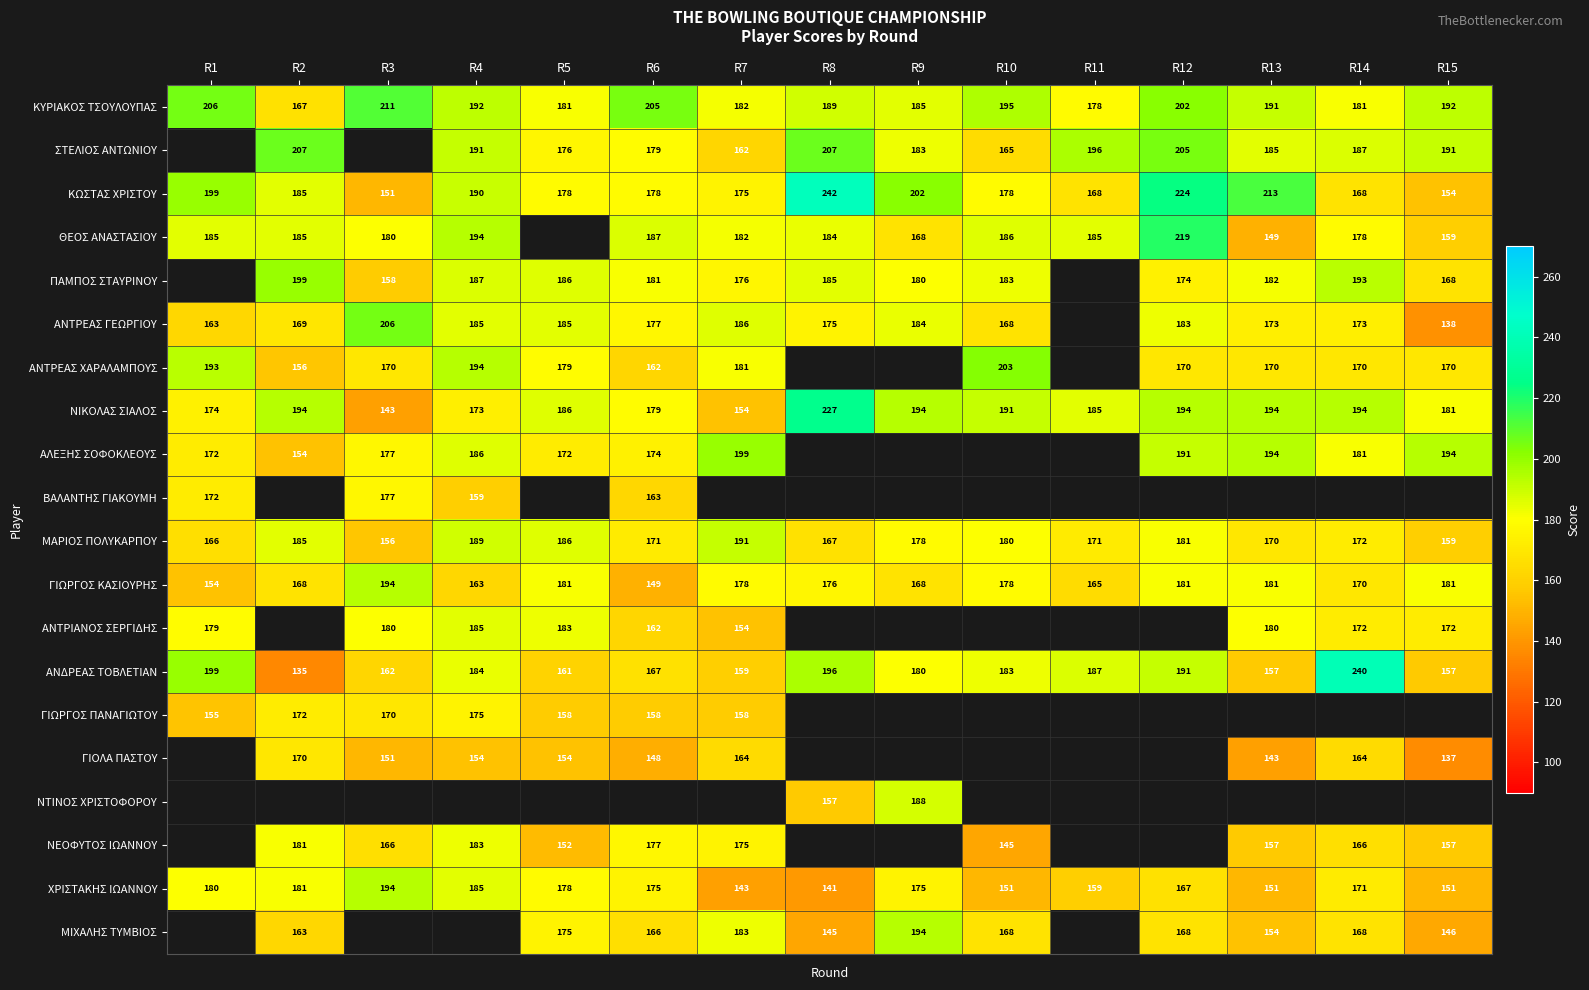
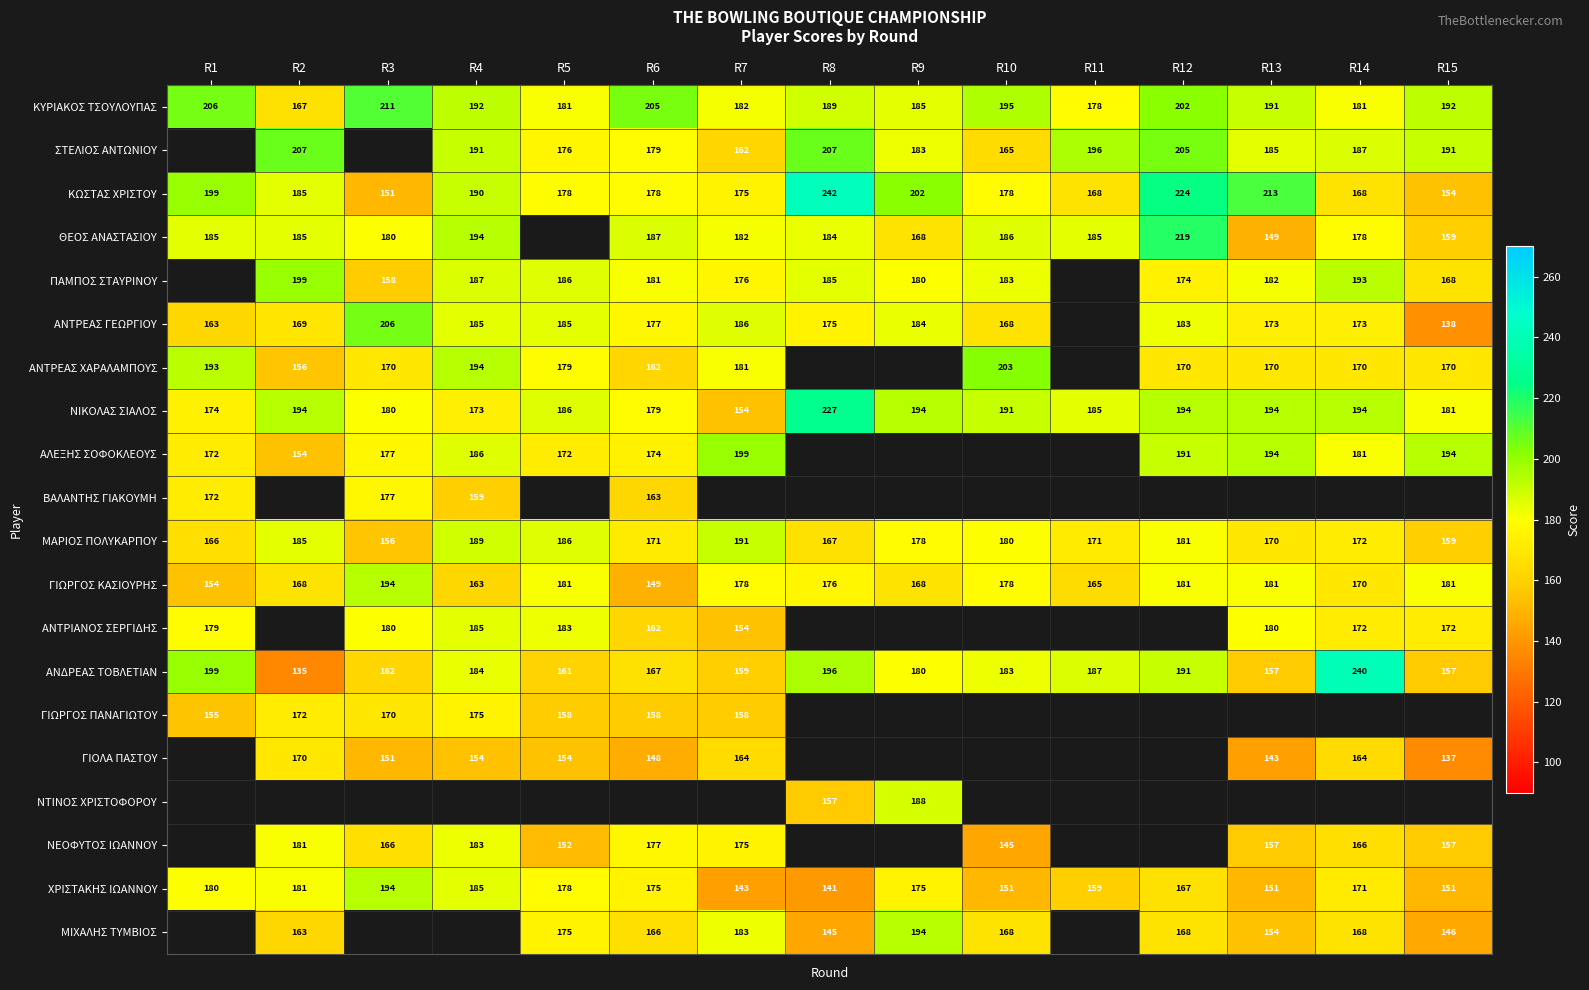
ΝΙΚΟΛΑΣ ΣΙΑΛΟΣ, R3: 143 -> 180
